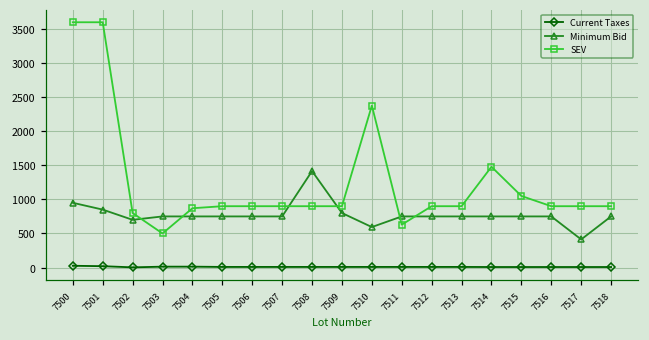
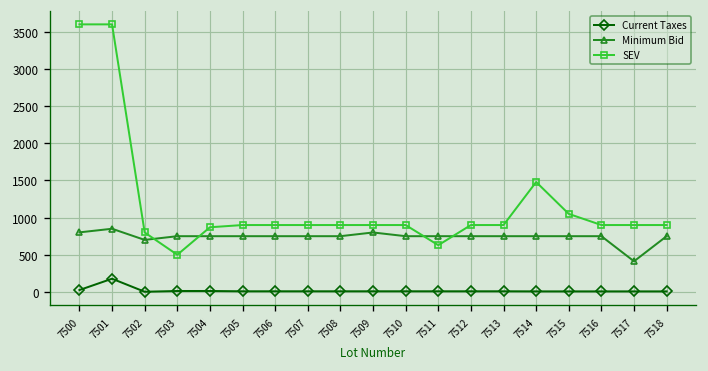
Minimum Bid, 7500: 1000 -> 800
Current Taxes, 7501: 0 -> 200
Minimum Bid, 7508: 1400 -> 800
Minimum Bid, 7510: 600 -> 800
SEV, 7510: 2400 -> 900
